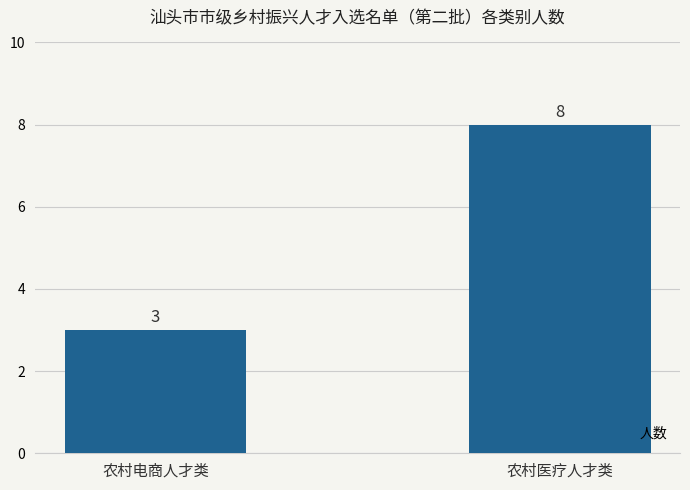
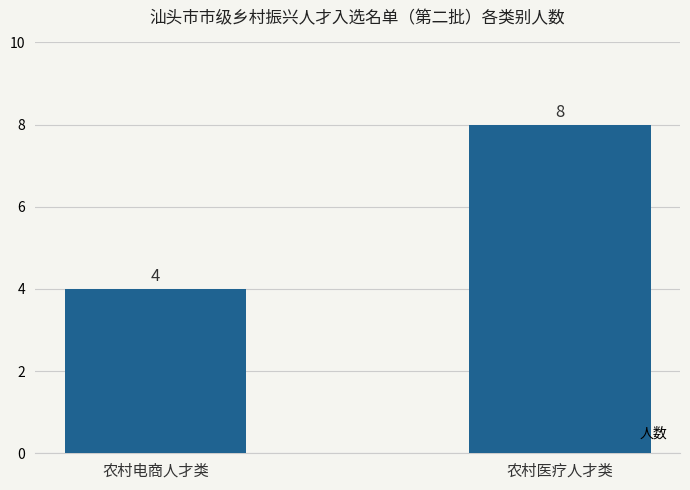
农村电商人才类: 3 -> 4
